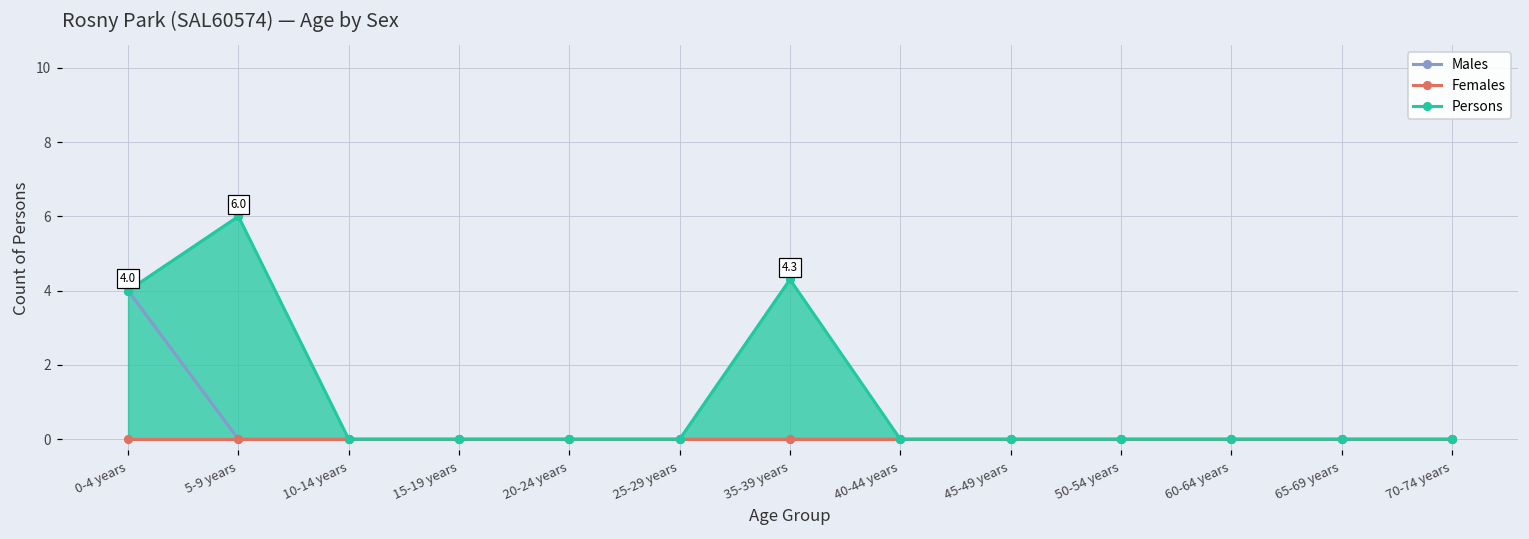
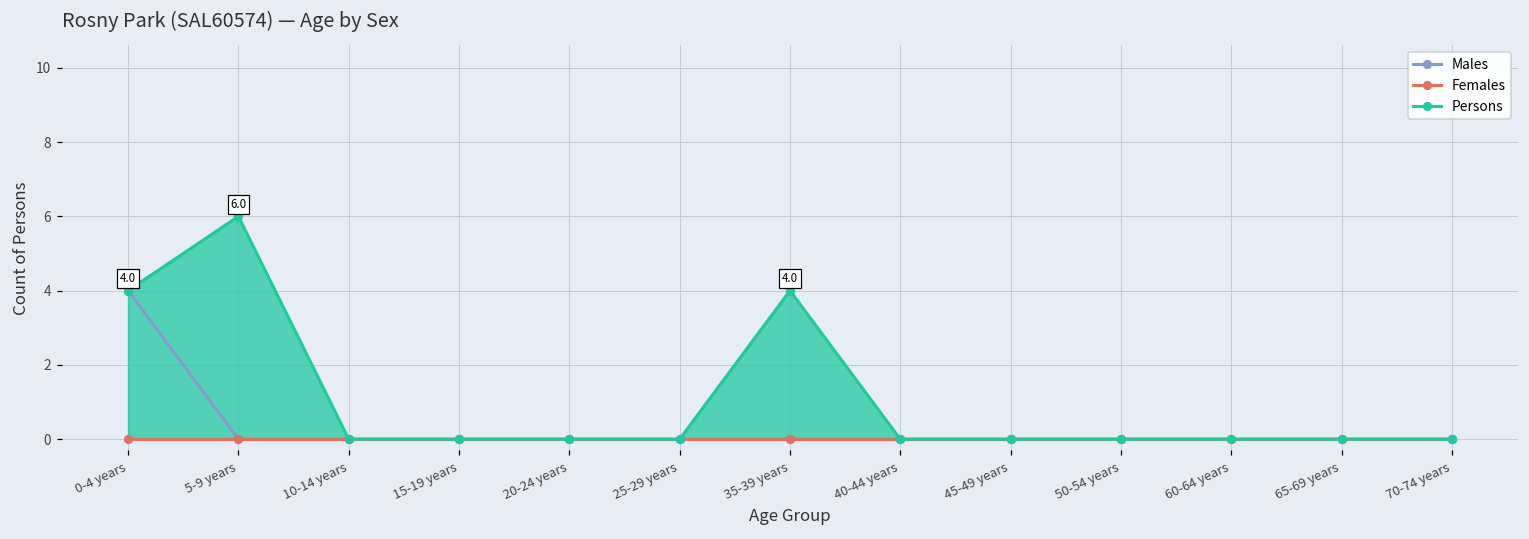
Persons, 35-39 years: 4.3 -> 4.0
